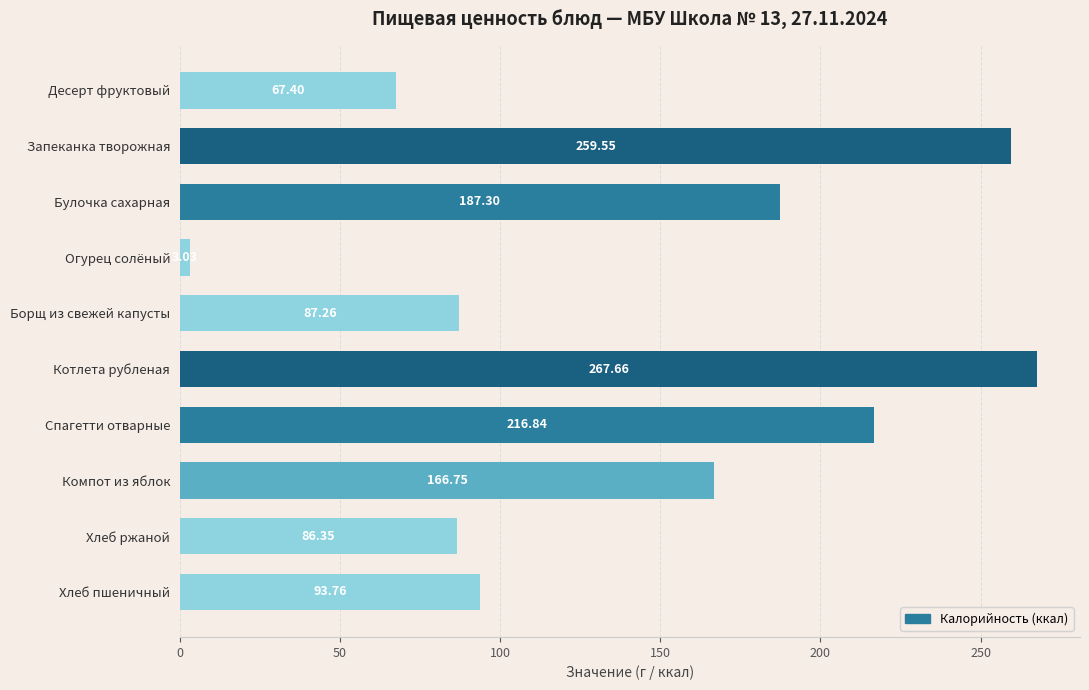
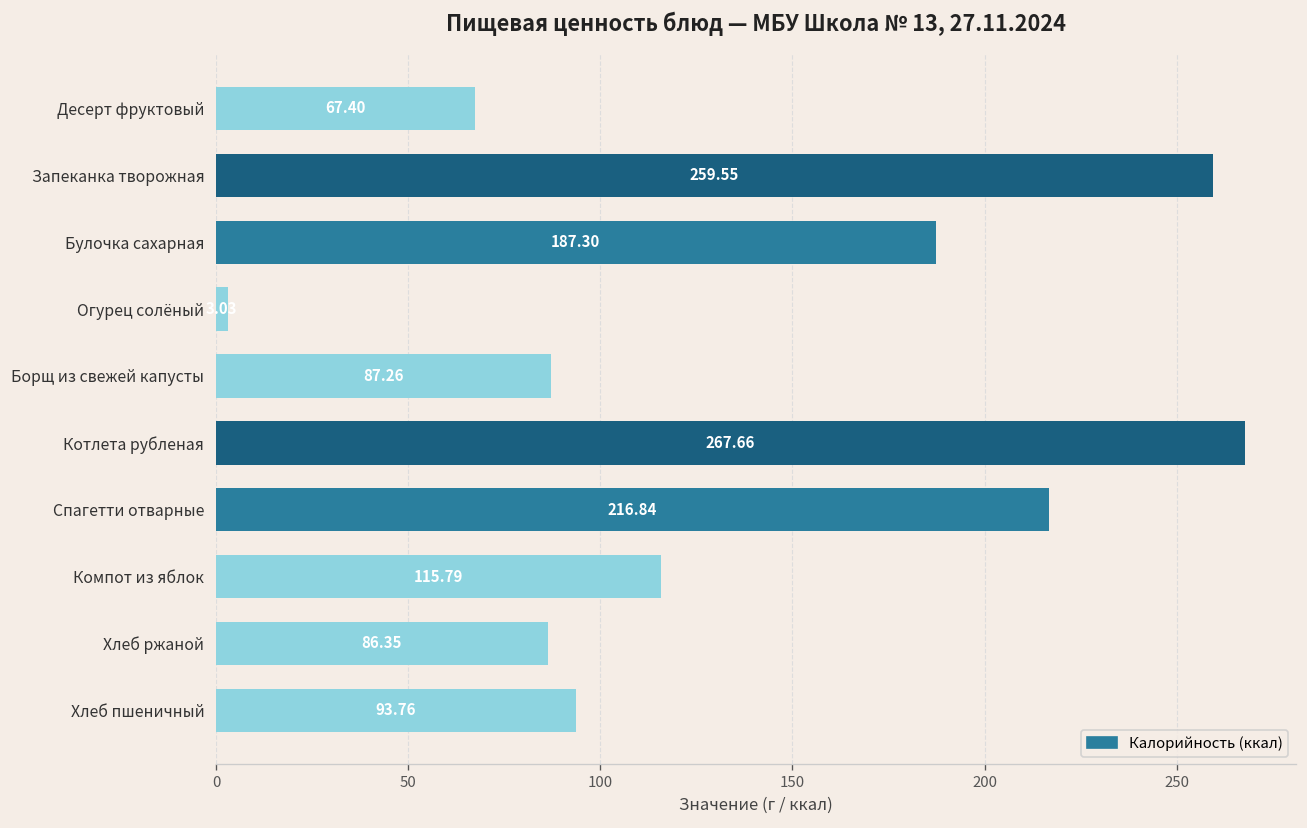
Компот из яблок: 166.75 -> 115.79
